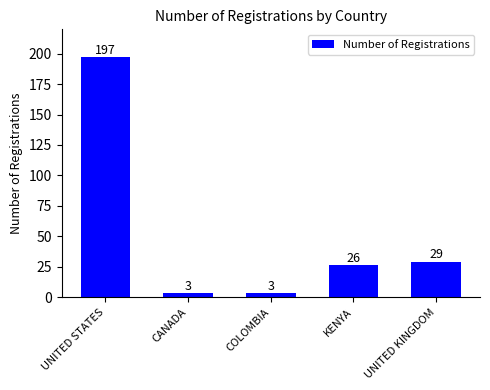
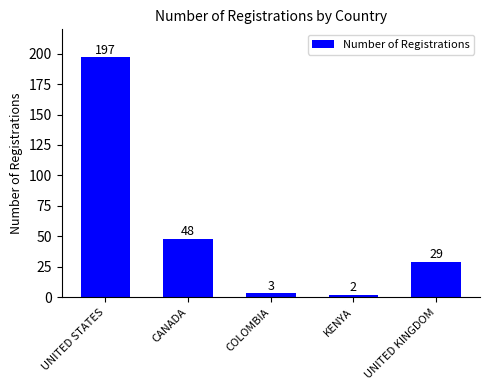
CANADA: 3 -> 48
KENYA: 26 -> 2
